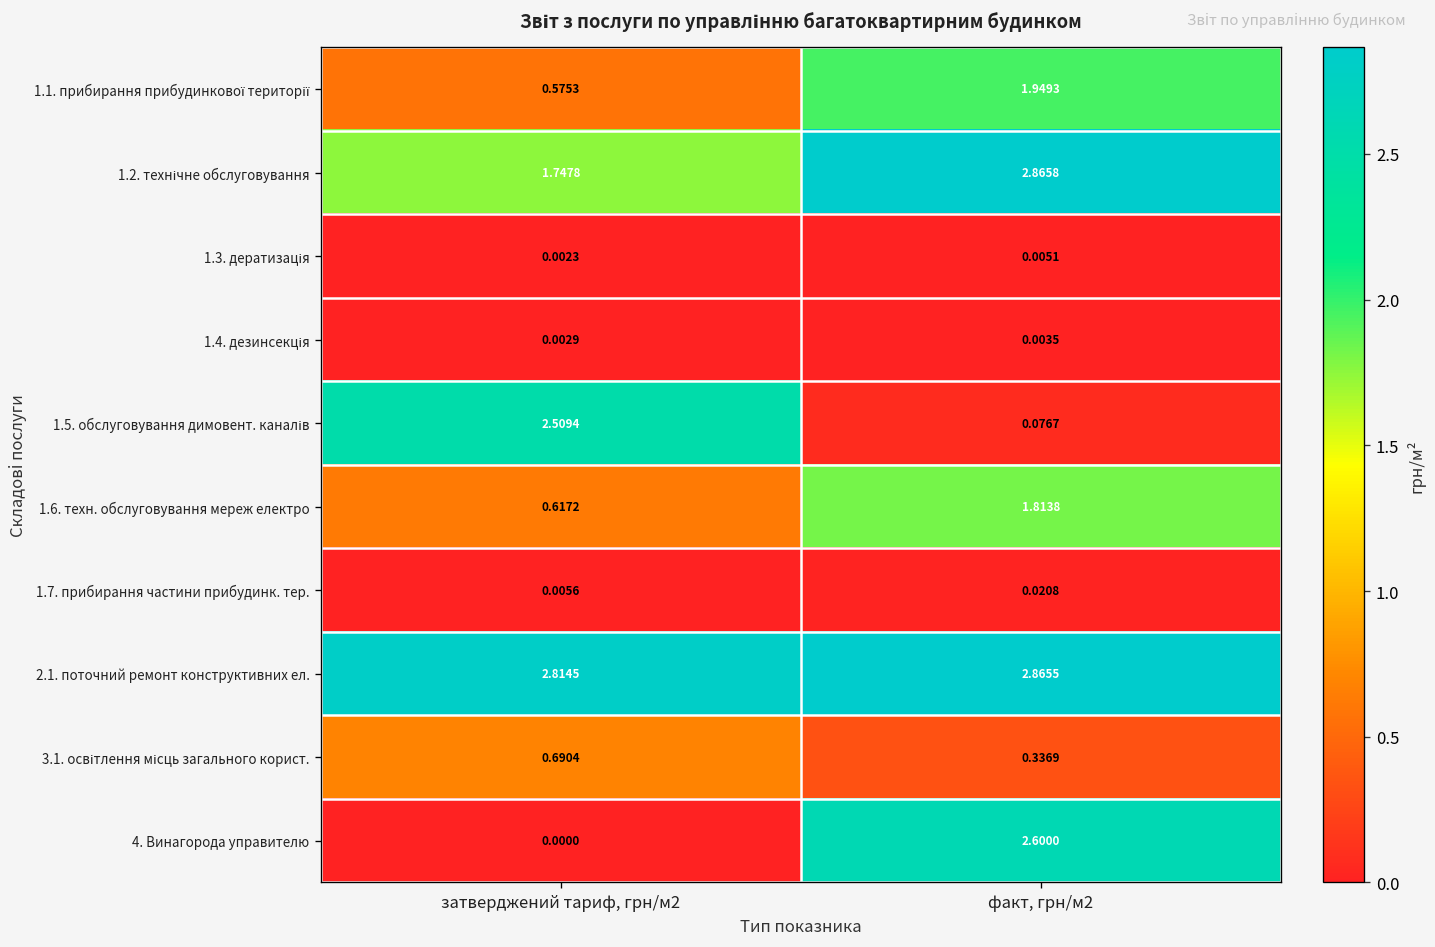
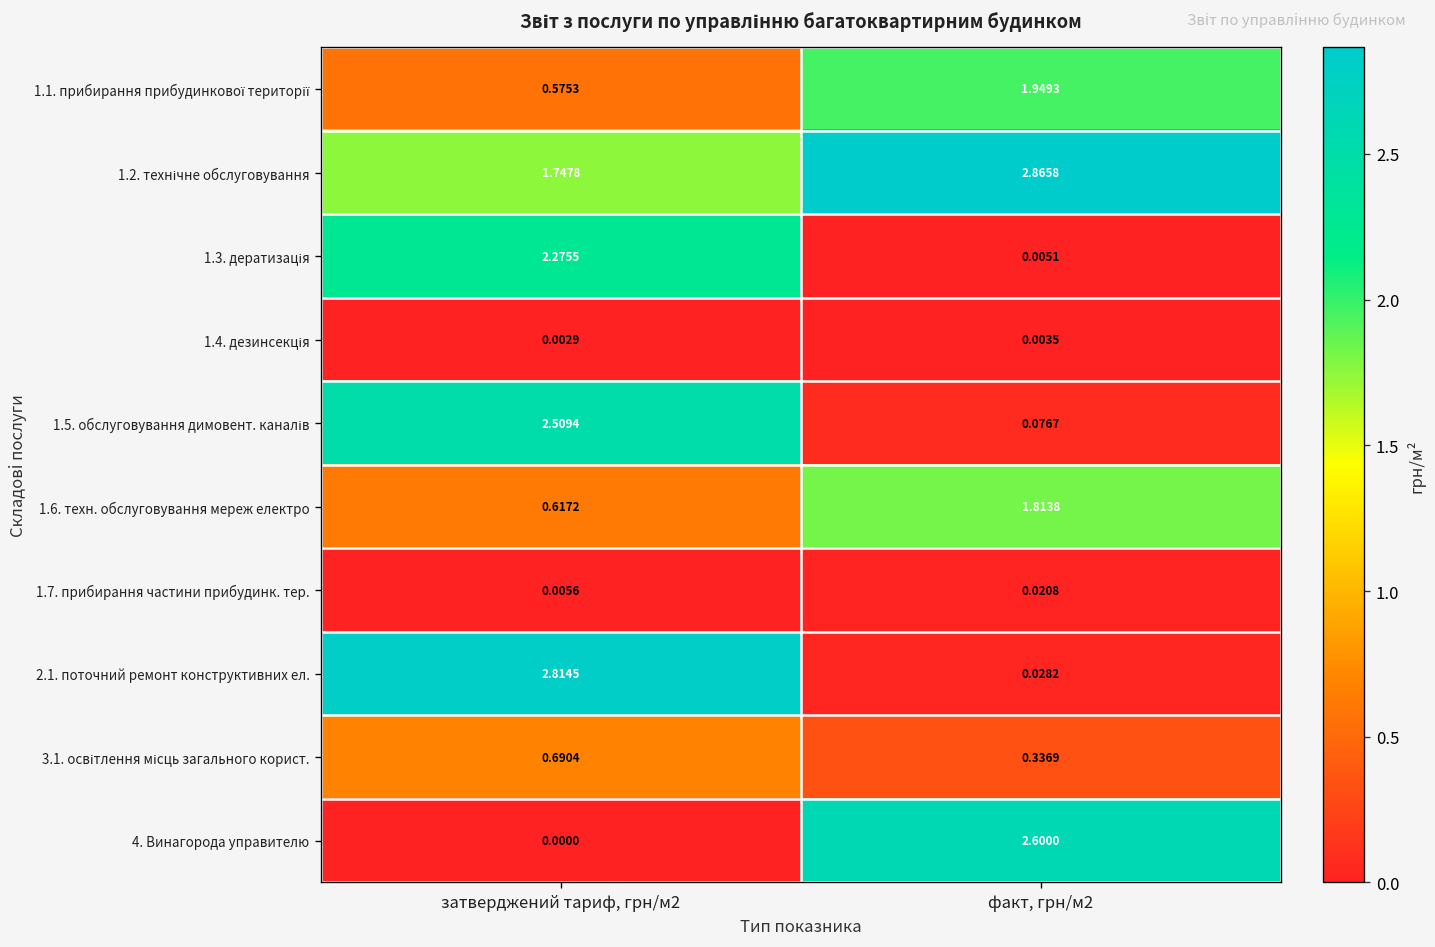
1.3. дератизація, затверджений тариф, грн/м2: 0.0023 -> 2.2755
2.1. поточний ремонт конструктивних ел., факт, грн/м2: 2.8655 -> 0.0282
